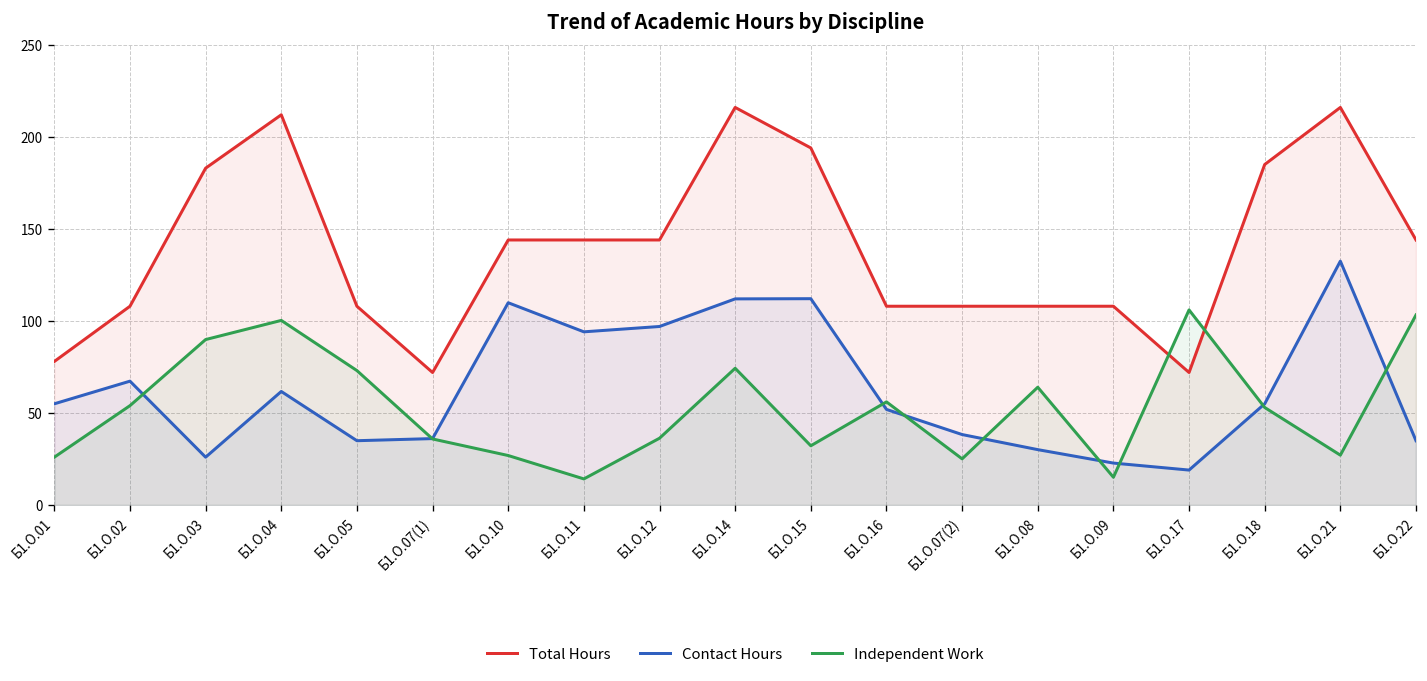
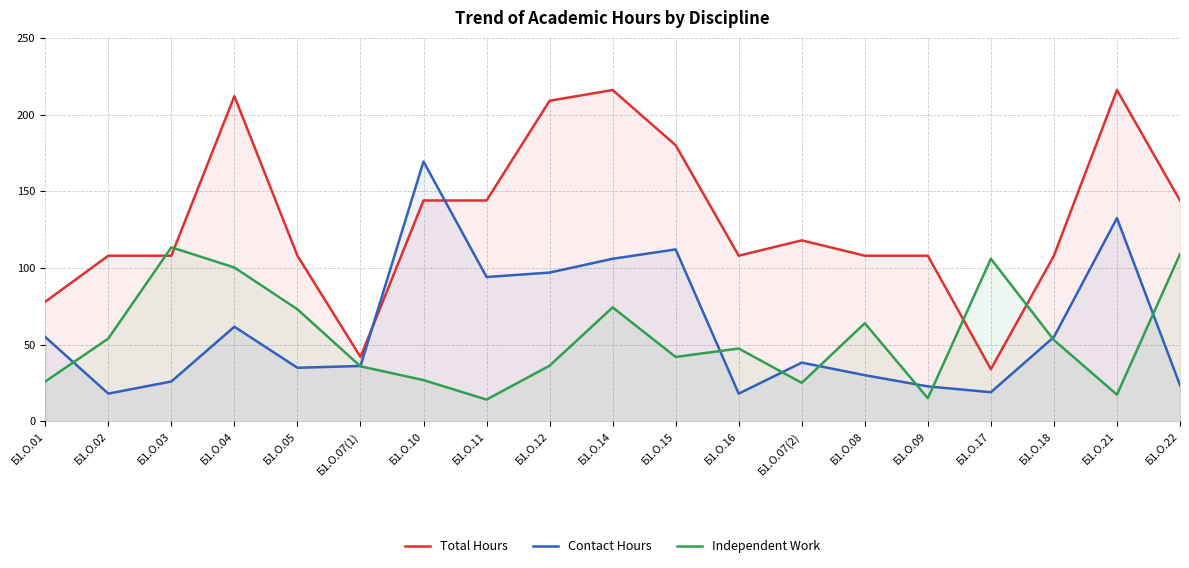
Contact Hours, Б1.О.02: 67 -> 18
Total Hours, Б1.О.03: 183 -> 108
Independent Work, Б1.О.03: 90 -> 114
Total Hours, Б1.О.07(1): 72 -> 42
Contact Hours, Б1.О.10: 110 -> 169
Total Hours, Б1.О.12: 144 -> 209
Contact Hours, Б1.О.14: 112 -> 106
Total Hours, Б1.О.15: 194 -> 180
Independent Work, Б1.О.15: 32 -> 42
Contact Hours, Б1.О.16: 52 -> 18
Independent Work, Б1.О.16: 56 -> 47
Total Hours, Б1.О.07(2): 108 -> 118
Total Hours, Б1.О.17: 72 -> 34
Total Hours, Б1.О.18: 185 -> 108
Independent Work, Б1.О.21: 27 -> 17
Contact Hours, Б1.О.22: 35 -> 24
Independent Work, Б1.О.22: 103 -> 109
